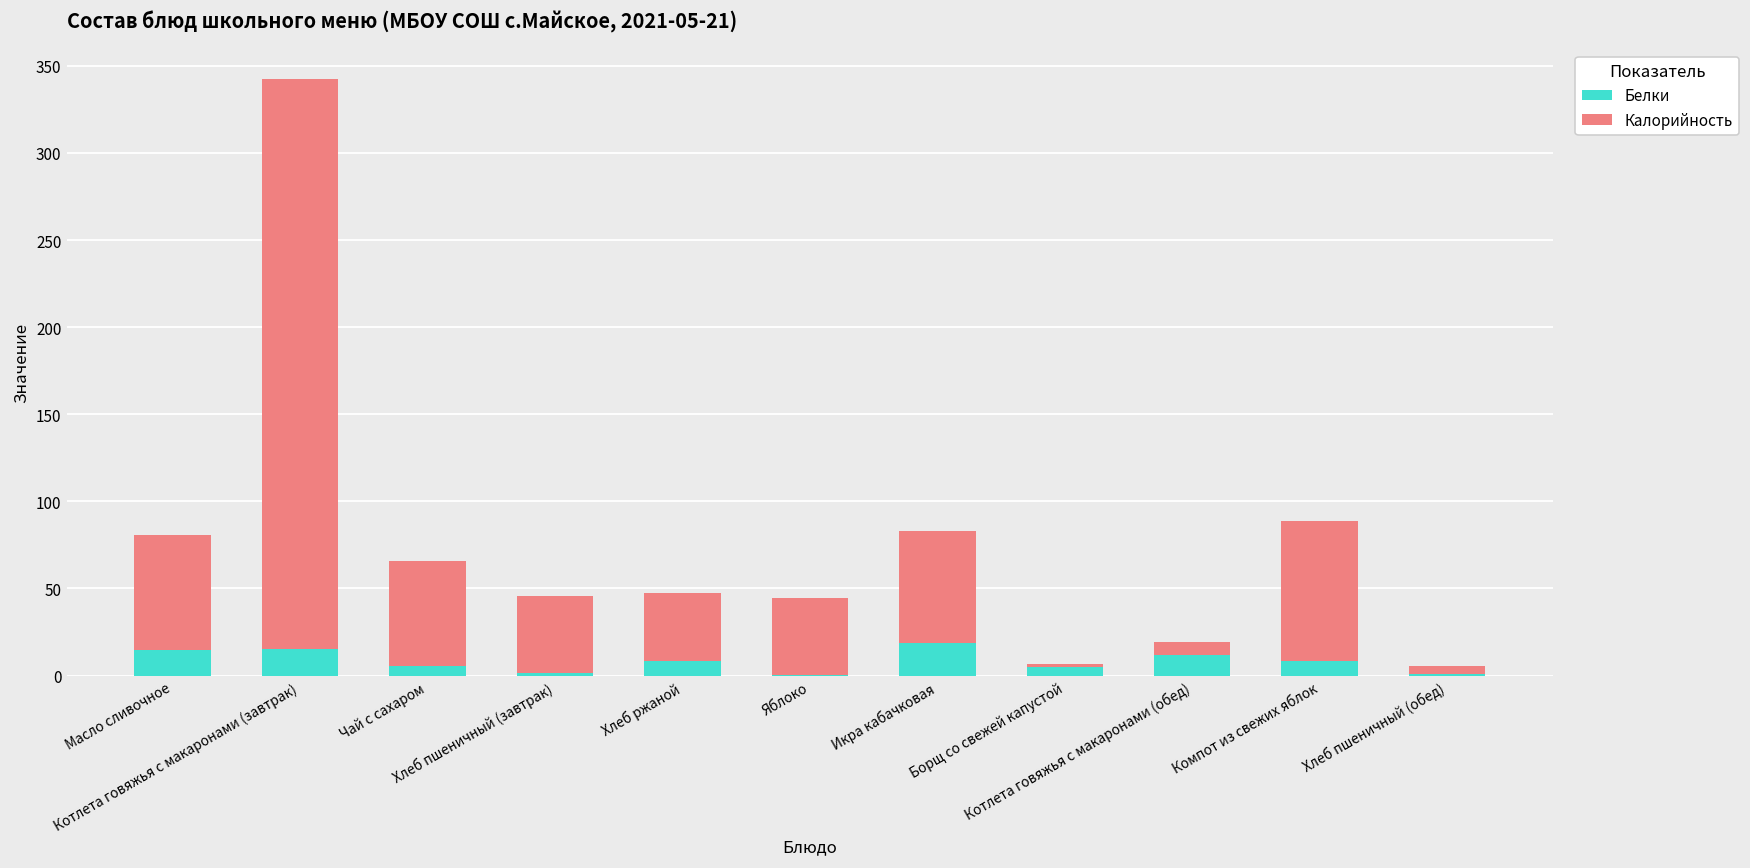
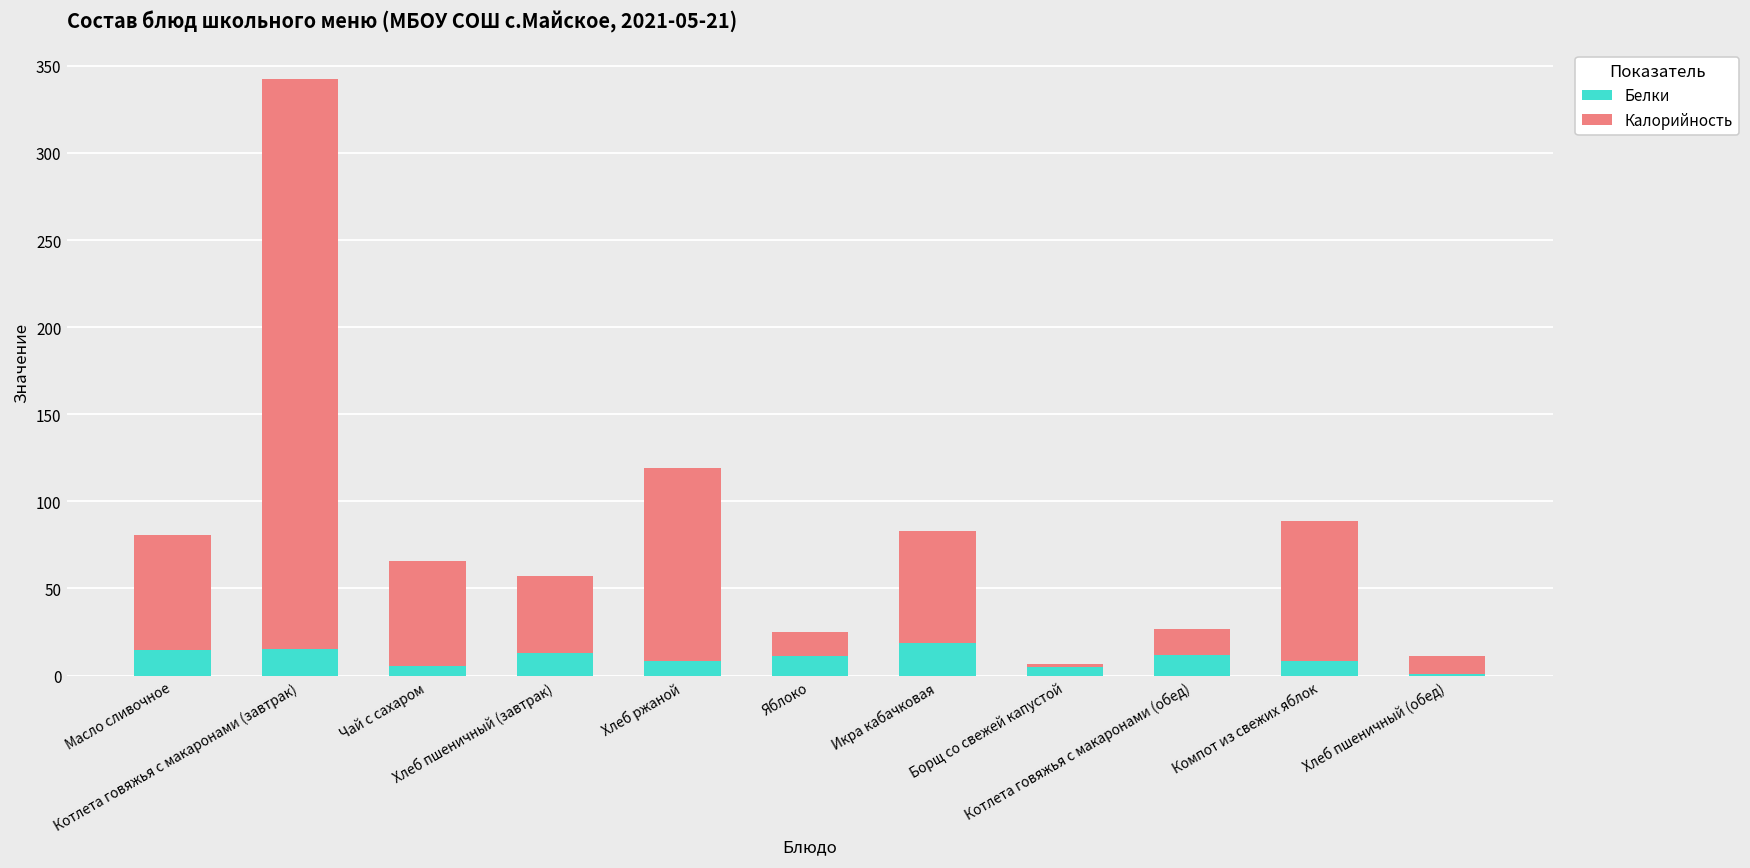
Белки, Хлеб пшеничный (завтрак): 1 -> 13
Калорийность, Хлеб ржаной: 39 -> 110
Белки, Яблоко: 0 -> 11
Калорийность, Яблоко: 44 -> 14
Калорийность, Котлета говяжья с макаронами (обед): 8 -> 15
Калорийность, Хлеб пшеничный (обед): 5 -> 10
